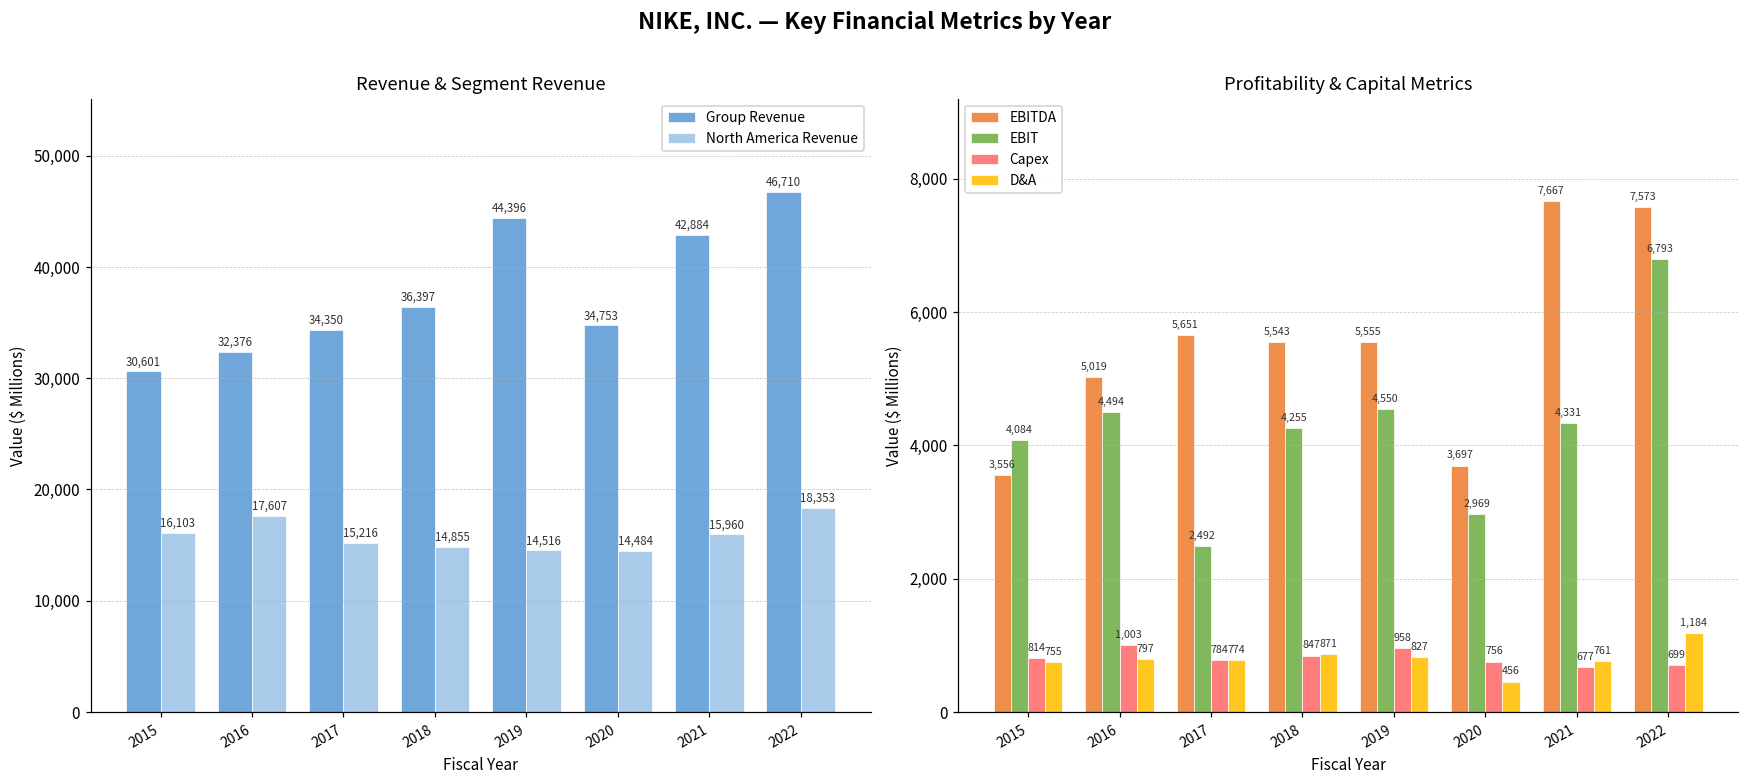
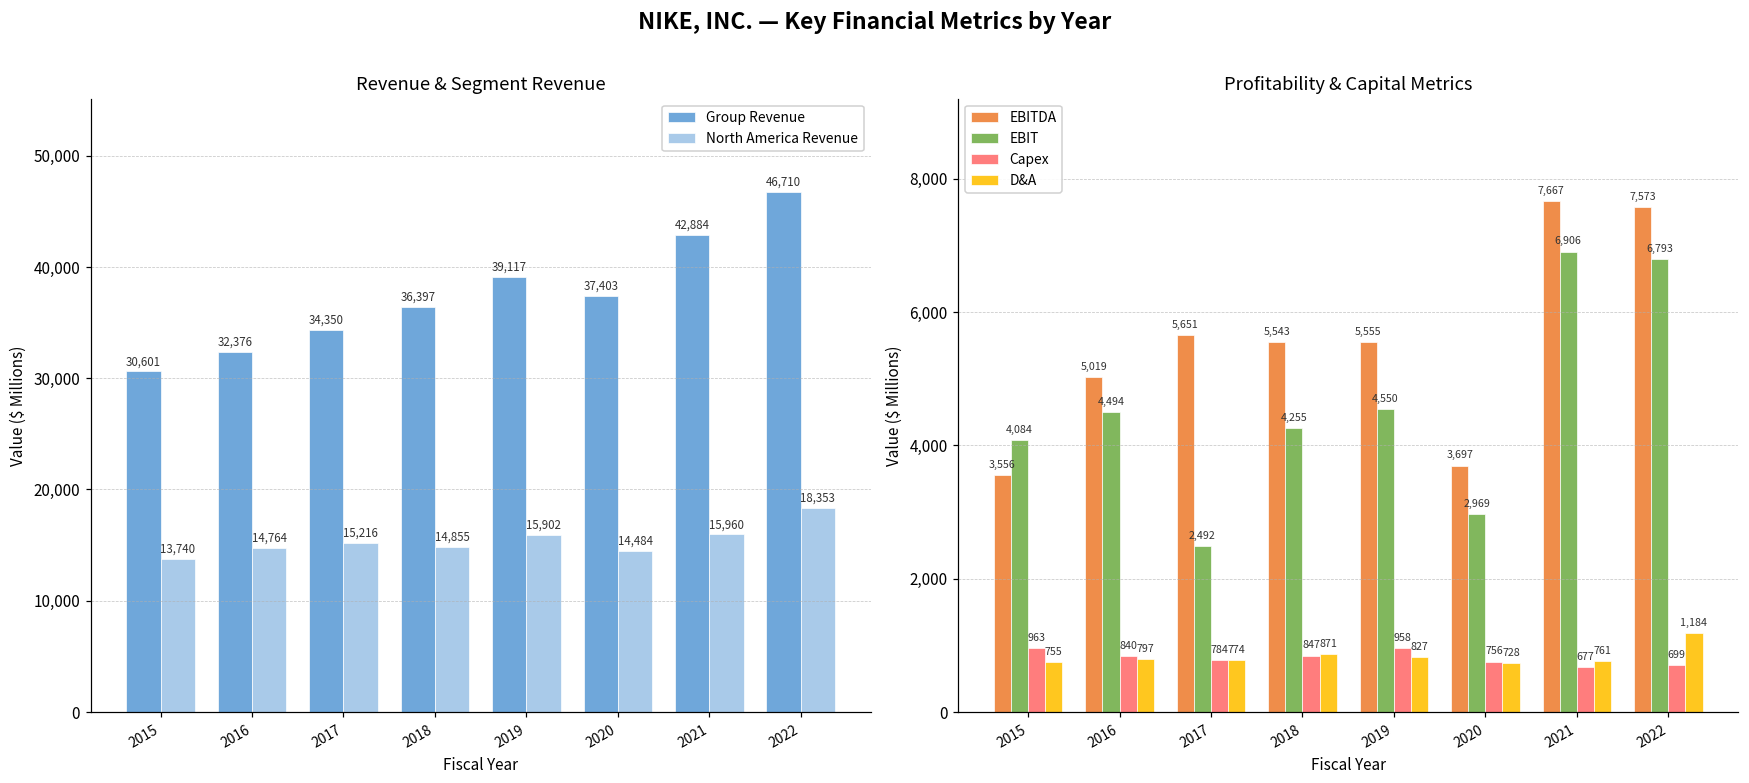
Revenue & Segment Revenue, North America Revenue, 2015: 16,103 -> 13,740
Revenue & Segment Revenue, North America Revenue, 2016: 17,607 -> 14,764
Revenue & Segment Revenue, Group Revenue, 2019: 44,396 -> 39,117
Revenue & Segment Revenue, North America Revenue, 2019: 14,516 -> 15,902
Revenue & Segment Revenue, Group Revenue, 2020: 34,753 -> 37,403
Profitability & Capital Metrics, Capex, 2015: 814 -> 963
Profitability & Capital Metrics, Capex, 2016: 1,003 -> 840
Profitability & Capital Metrics, D&A, 2020: 456 -> 728
Profitability & Capital Metrics, EBIT, 2021: 4,331 -> 6,906
